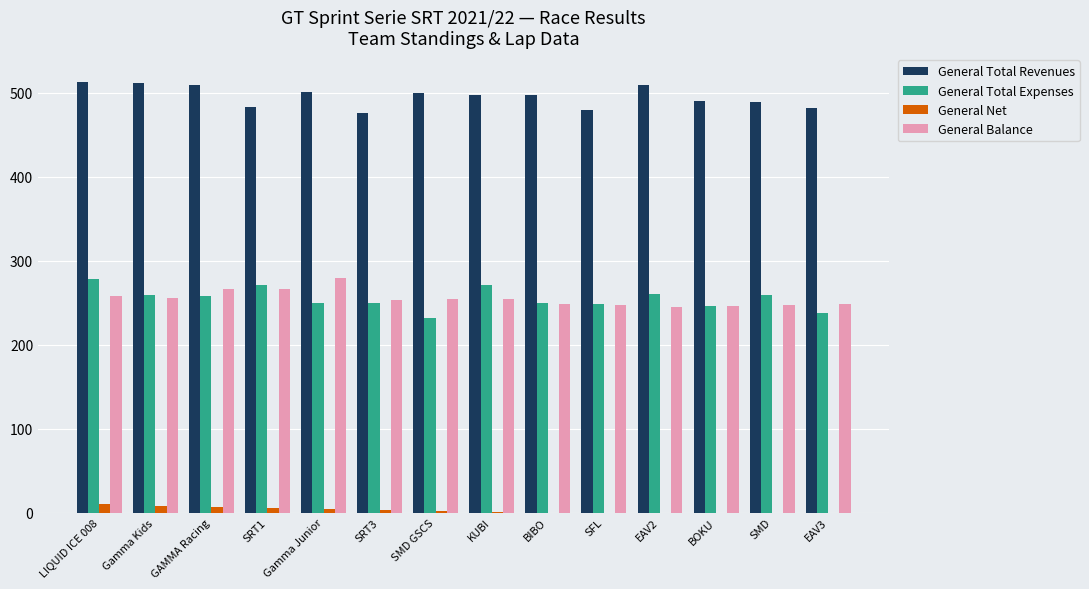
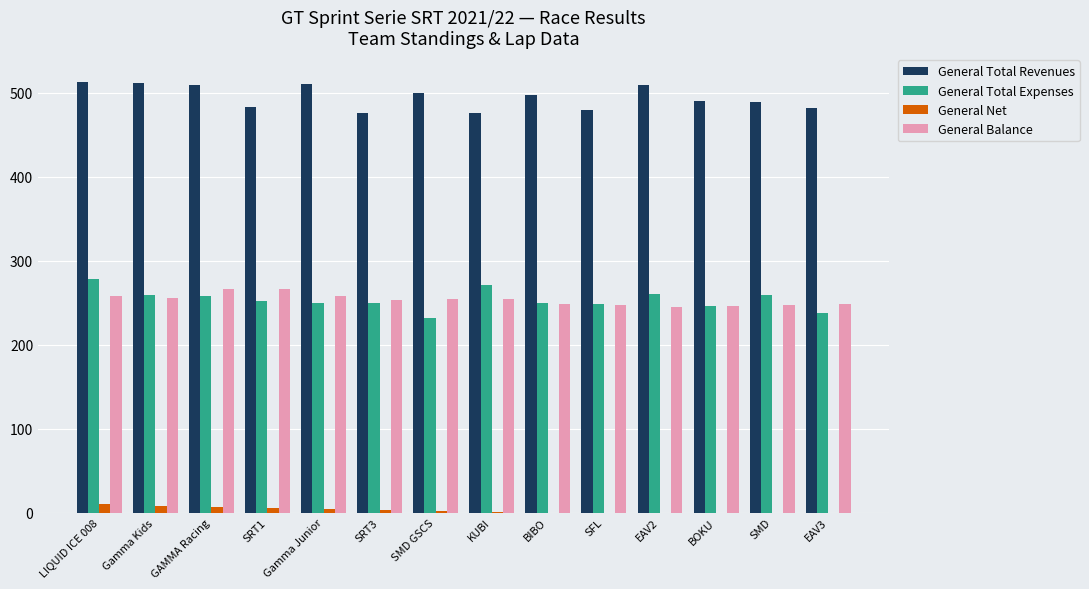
General Total Expenses, SRT1: 270 -> 250
General Total Revenues, Gamma Junior: 500 -> 510
General Balance, Gamma Junior: 280 -> 260
General Total Revenues, KUBI: 500 -> 480
